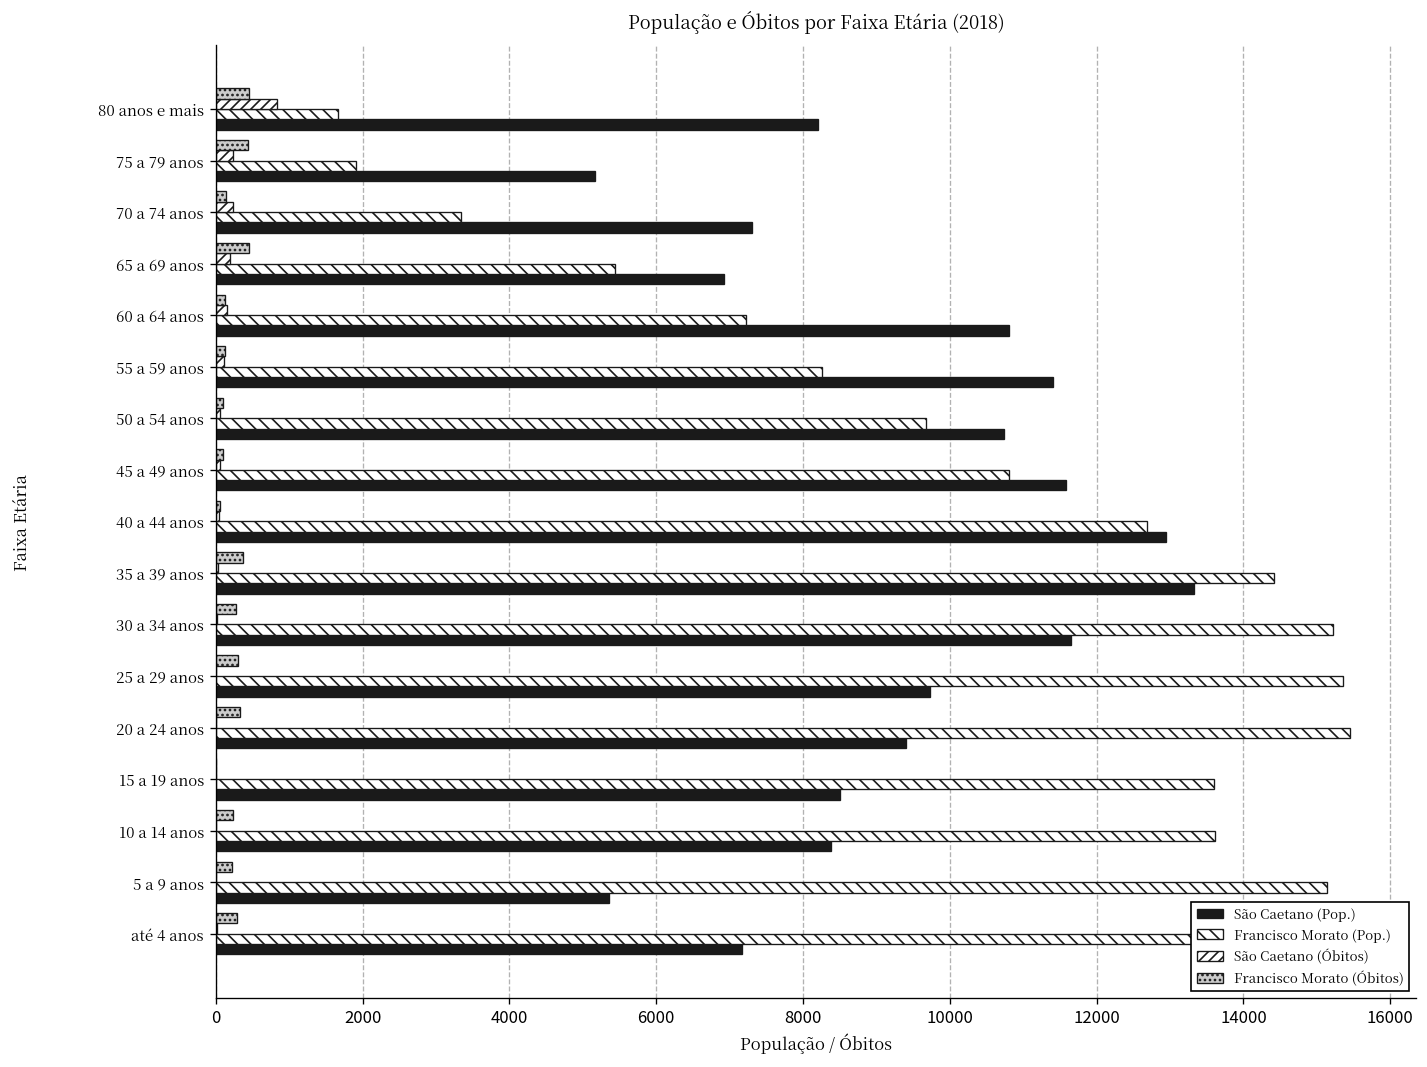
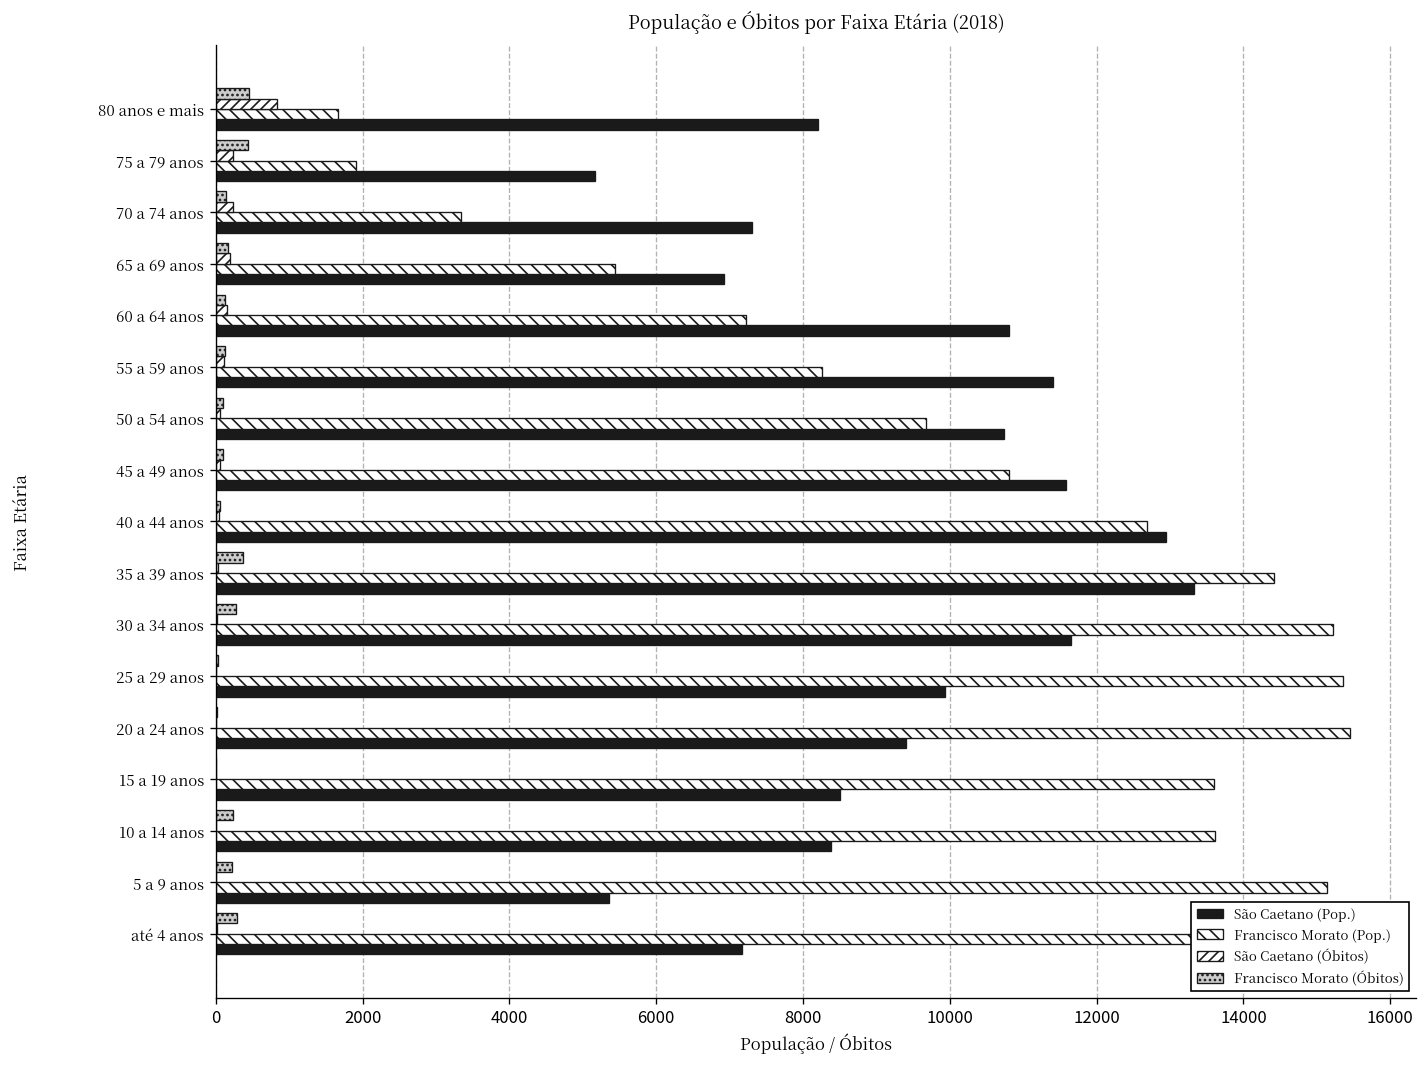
Francisco Morato (Óbitos), 65 a 69 anos: 400 -> 200
Francisco Morato (Óbitos), 25 a 29 anos: 300 -> 0
São Caetano (Pop.), 25 a 29 anos: 9700 -> 9900
Francisco Morato (Óbitos), 20 a 24 anos: 300 -> 0
